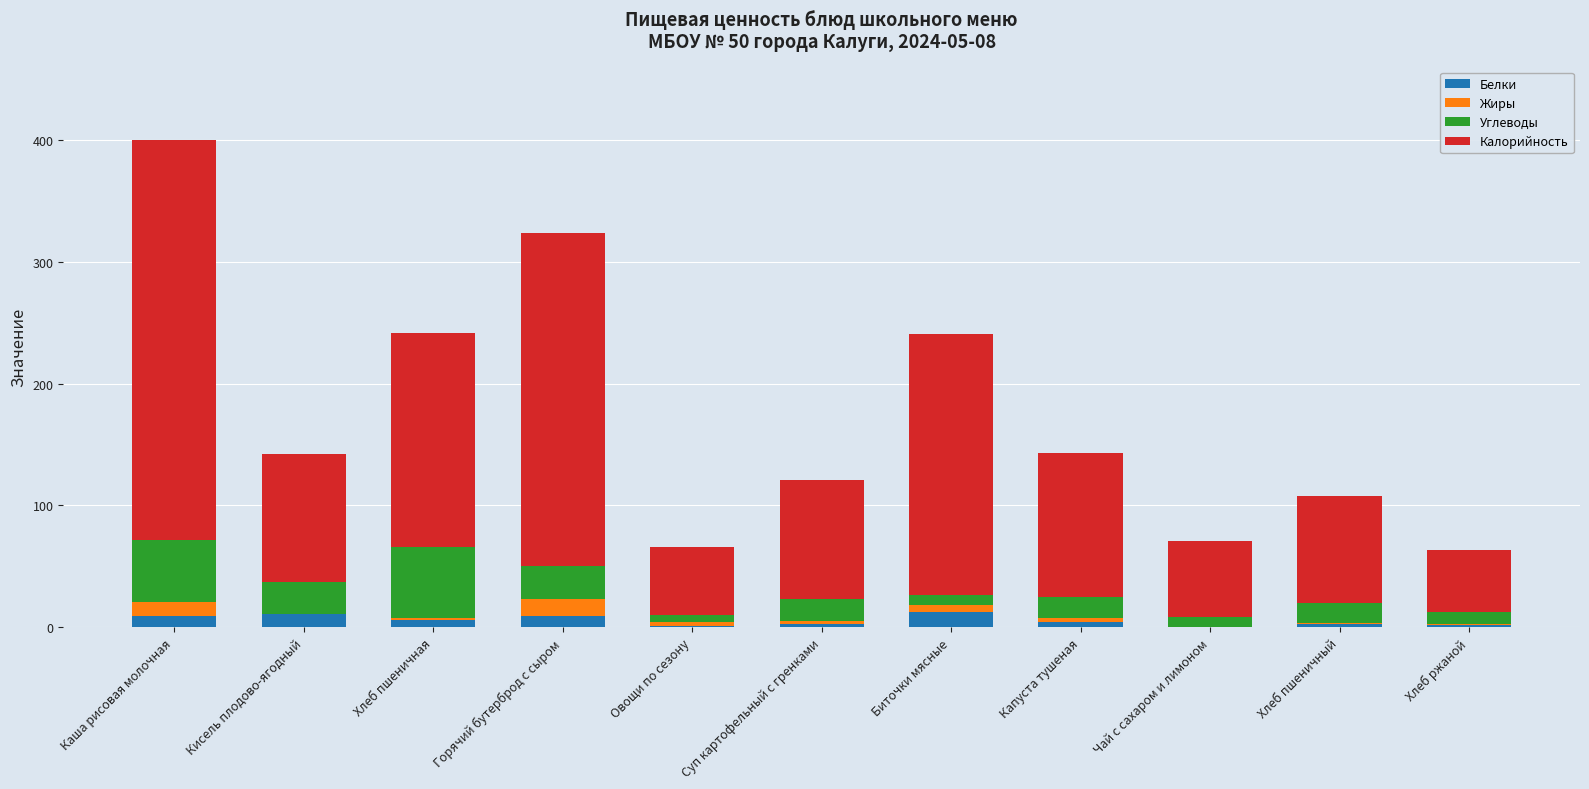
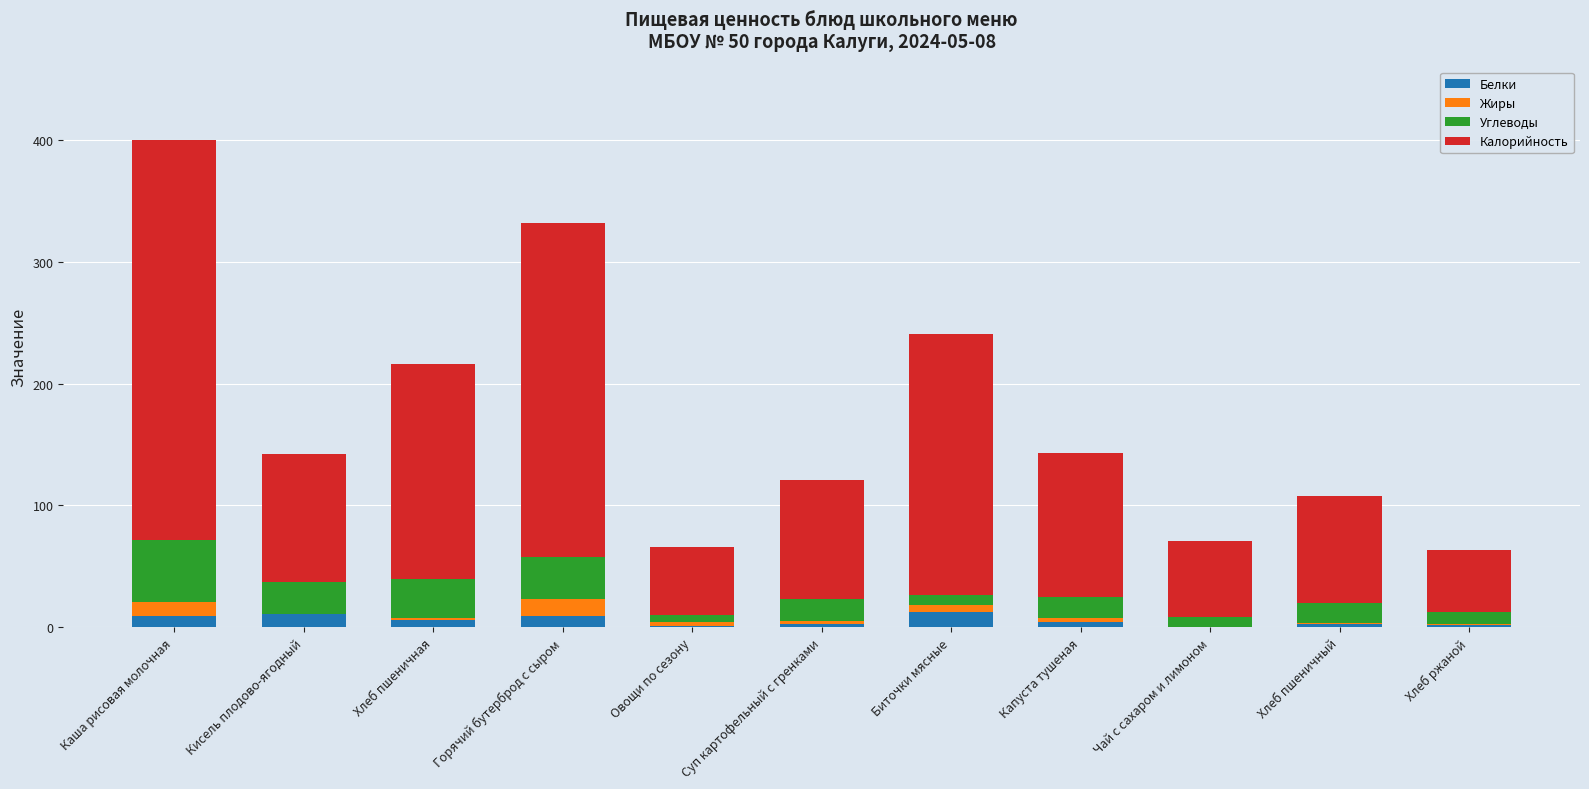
Углеводы, Хлеб пшеничная: 58 -> 33
Углеводы, Горячий бутерброд с сыром: 27 -> 34
